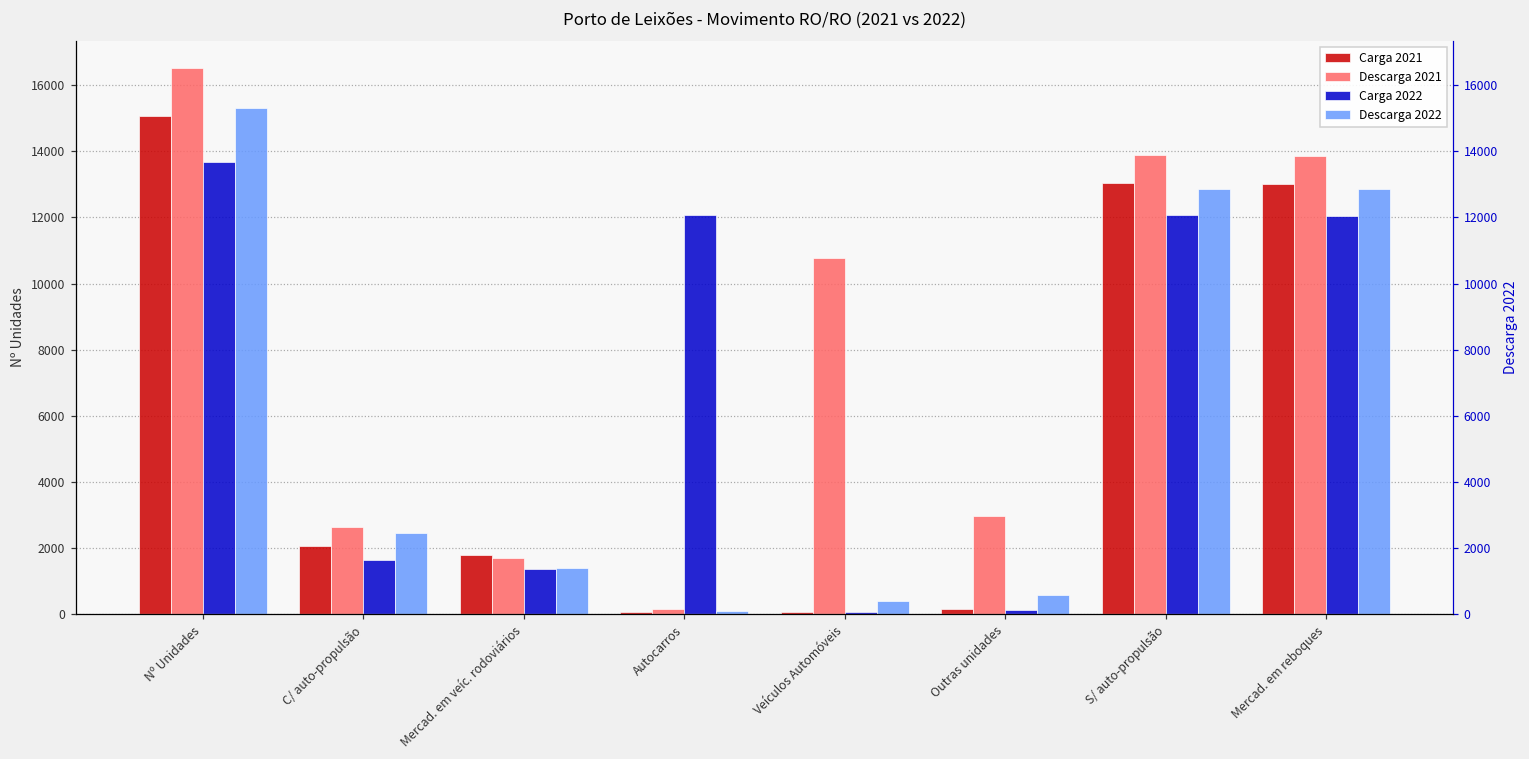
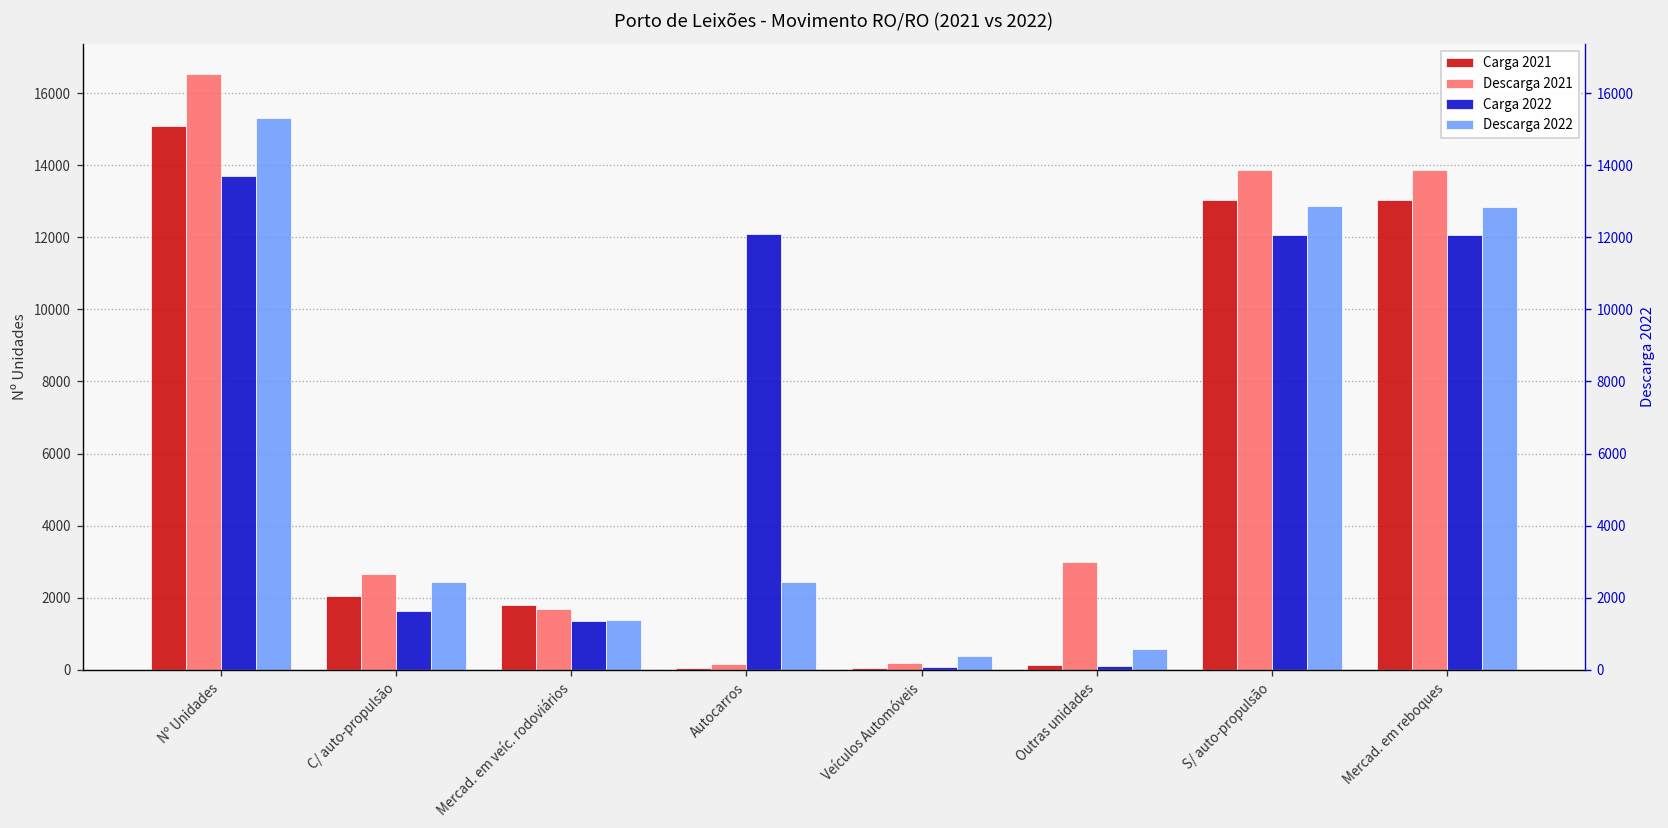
Descarga 2022, Autocarros: 100 -> 2400
Descarga 2021, Veículos Automóveis: 10800 -> 200
